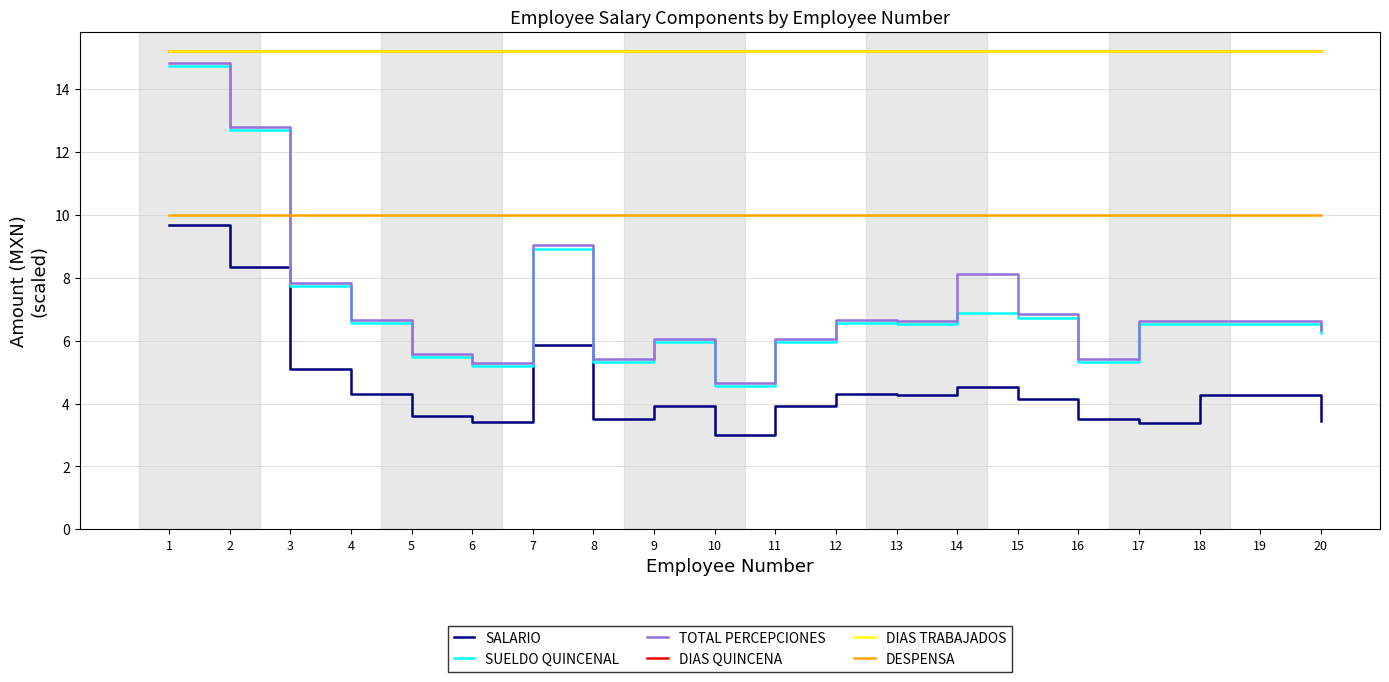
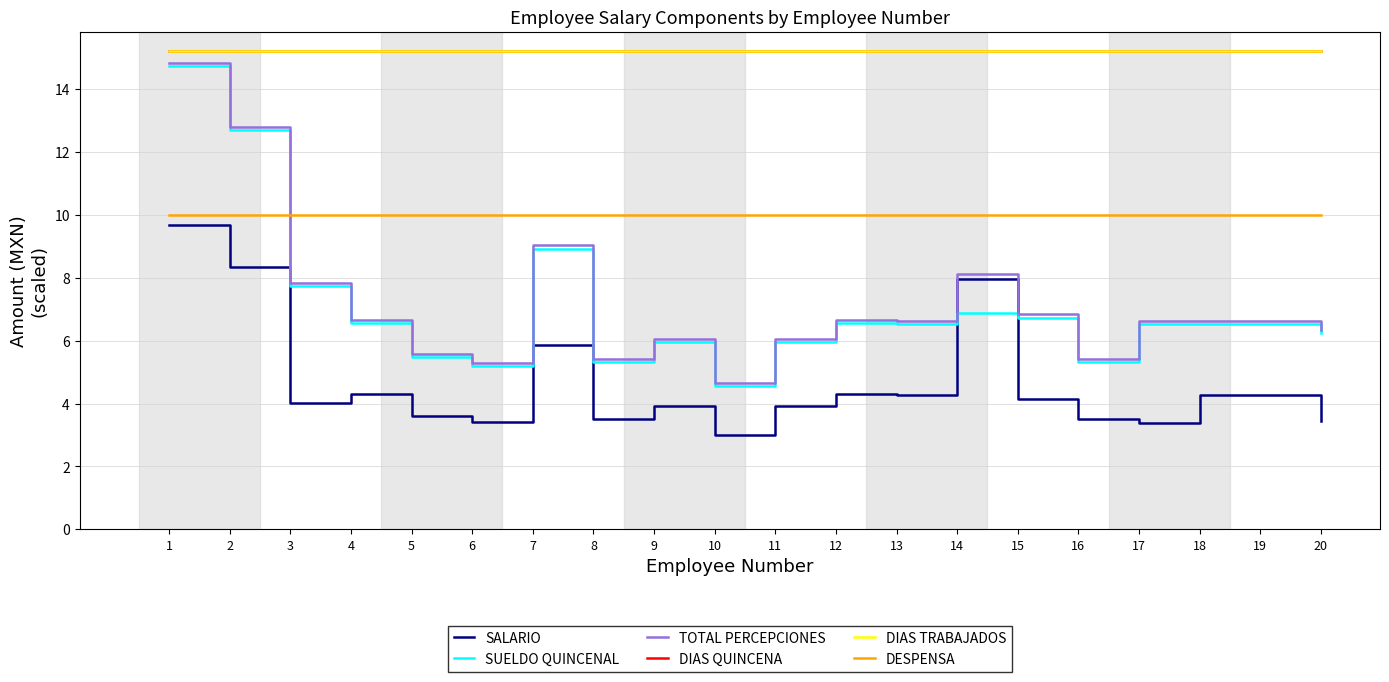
SALARIO, 3: 5.1 -> 4.0
SALARIO, 14: 4.5 -> 7.9
